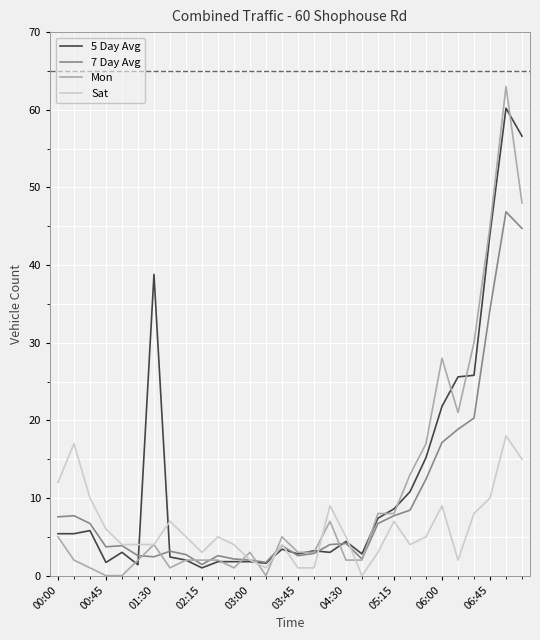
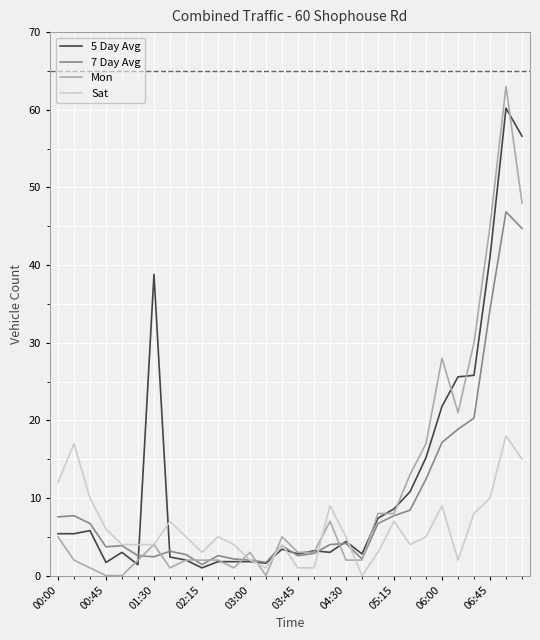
5 Day Avg, 06:45: 44 -> 41
